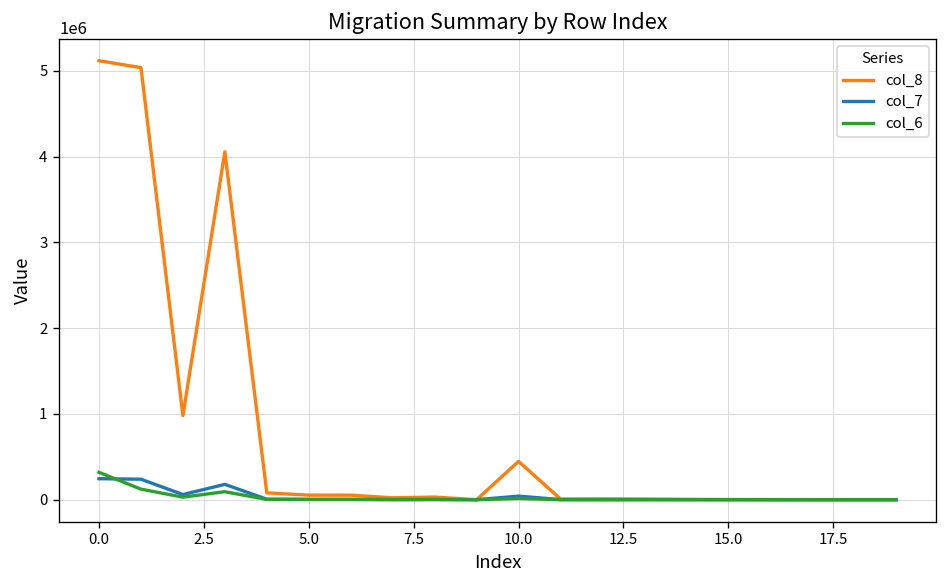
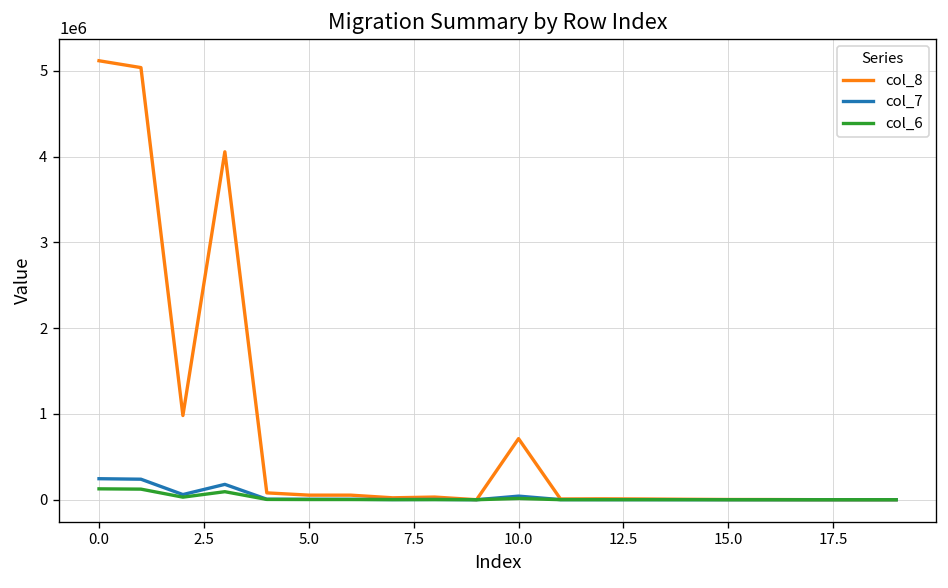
col_6, 0.0: 300000 -> 100000
col_8, 10.0: 400000 -> 700000
